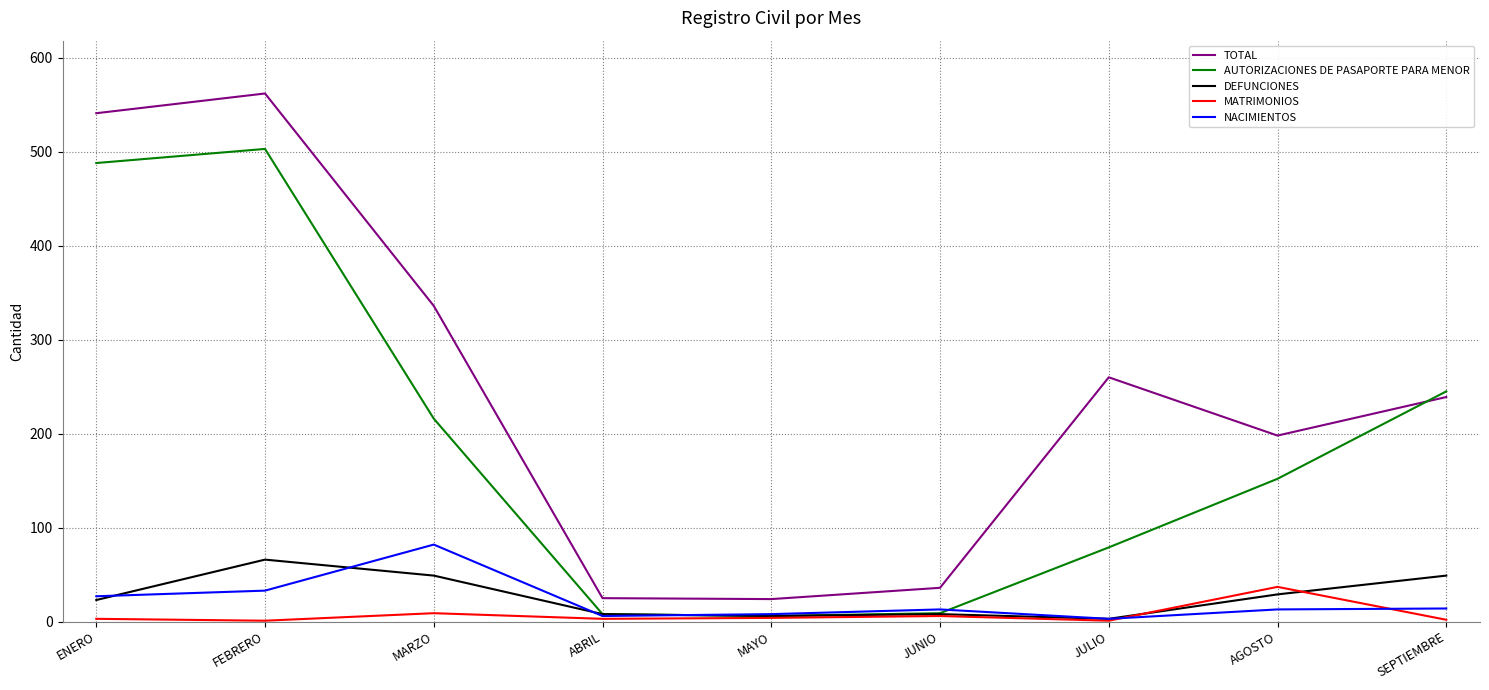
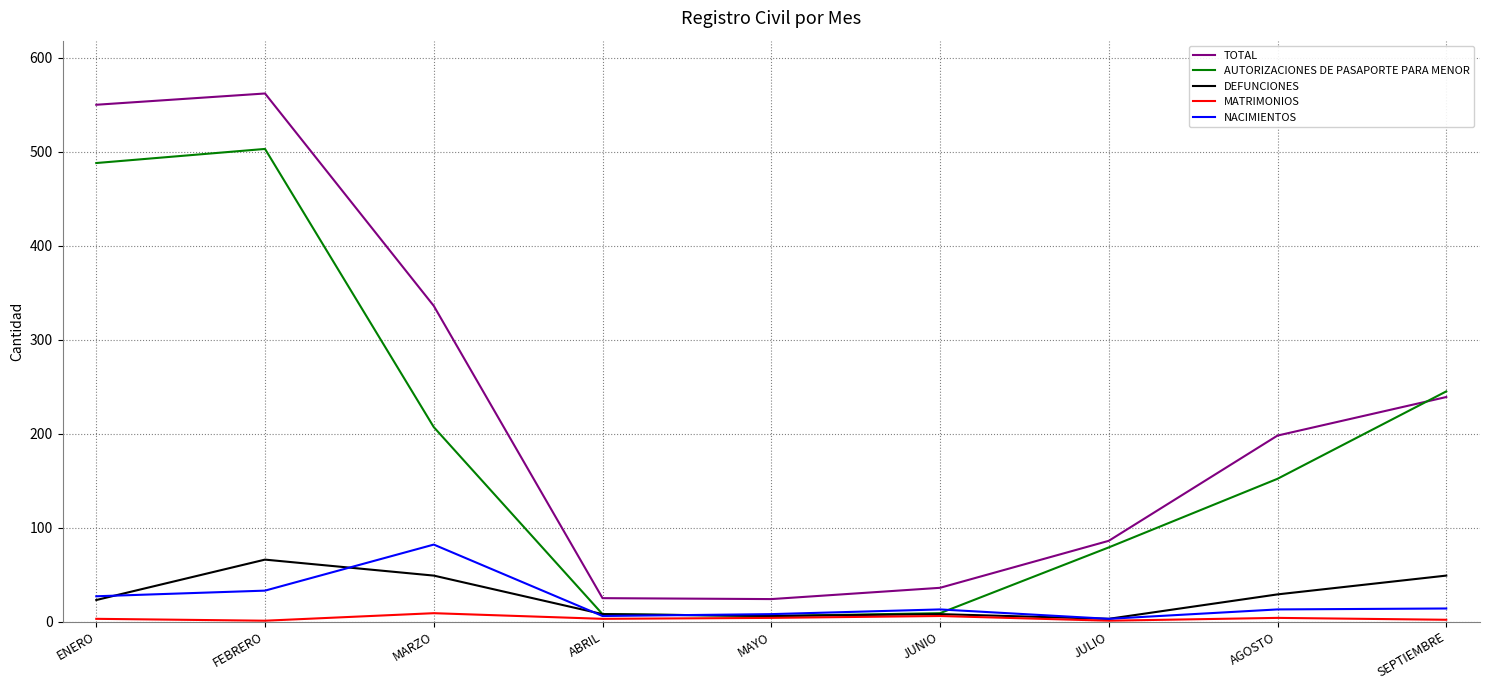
TOTAL, ENERO: 540 -> 550
AUTORIZACIONES DE PASAPORTE PARA MENOR, MARZO: 220 -> 210
TOTAL, JULIO: 260 -> 90
MATRIMONIOS, AGOSTO: 40 -> 0
